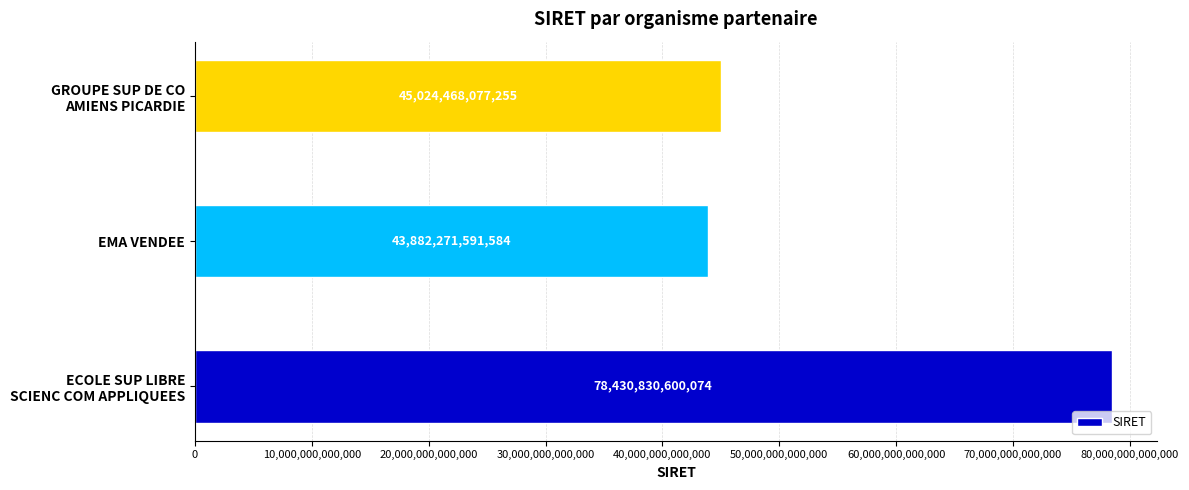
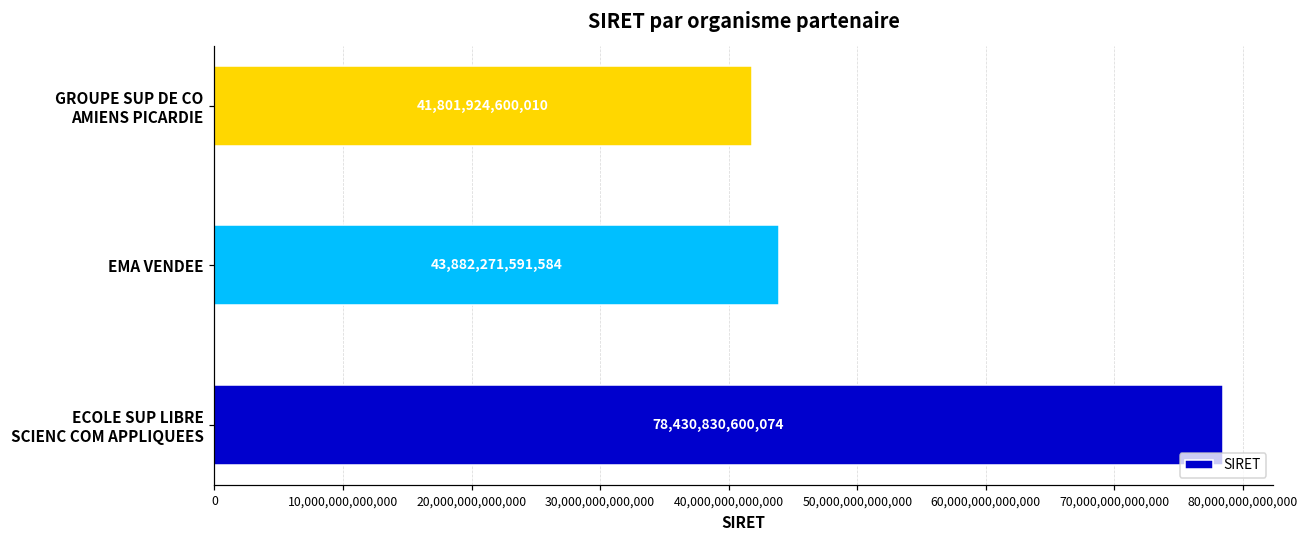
GROUPE SUP DE CO AMIENS PICARDIE: 45,024,468,077,255 -> 41,801,924,600,010
